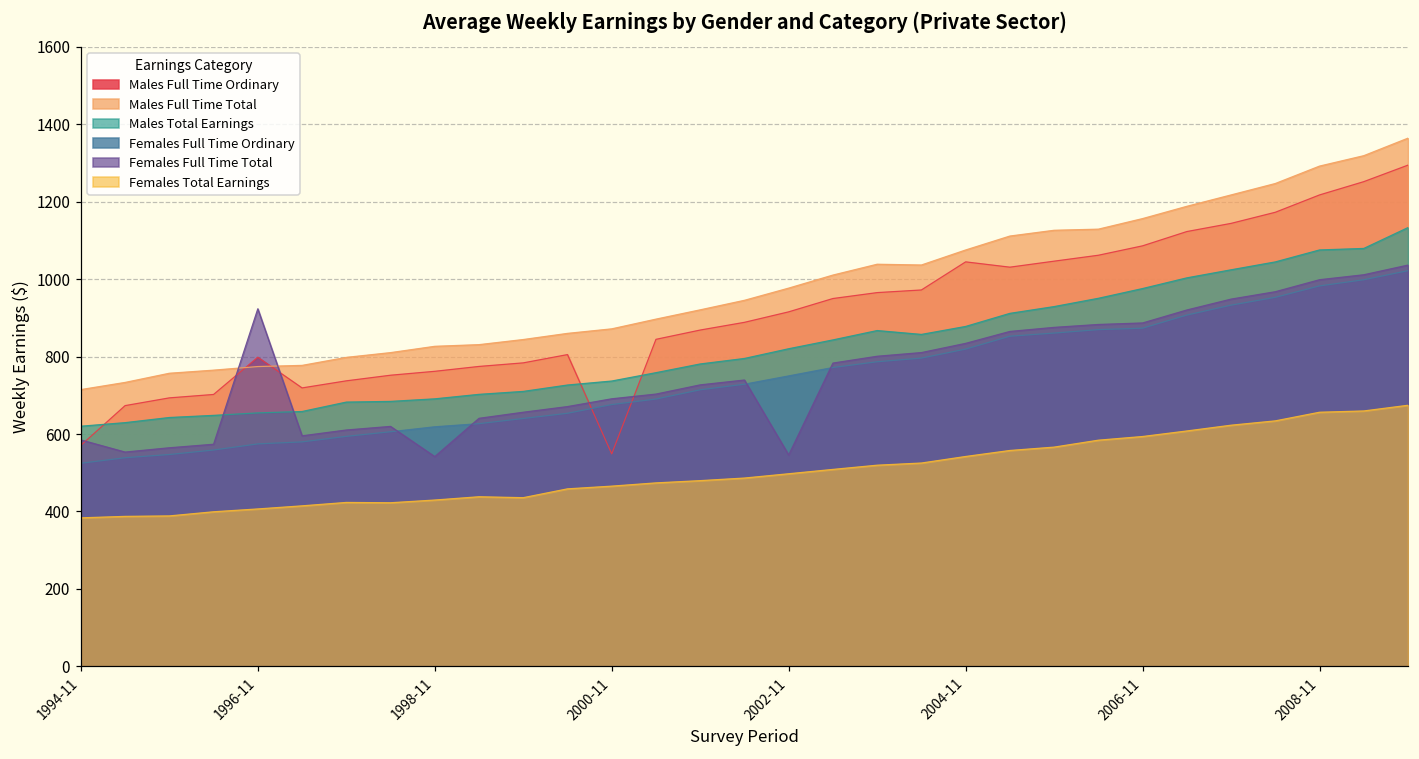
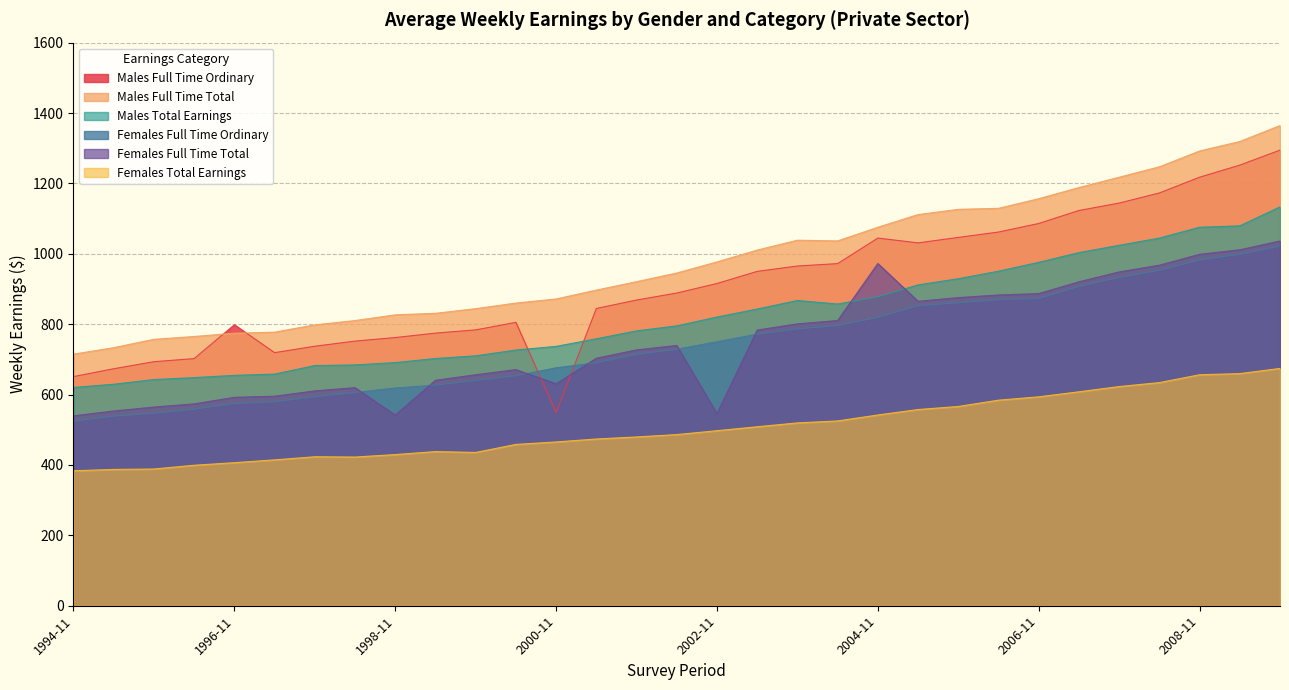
Males Full Time Ordinary, 1994-11: 570 -> 650
Females Full Time Total, 1994-11: 580 -> 540
Females Full Time Total, 1996-11: 920 -> 590
Females Full Time Total, 2000-11: 690 -> 630
Females Full Time Total, 2004-11: 830 -> 970
